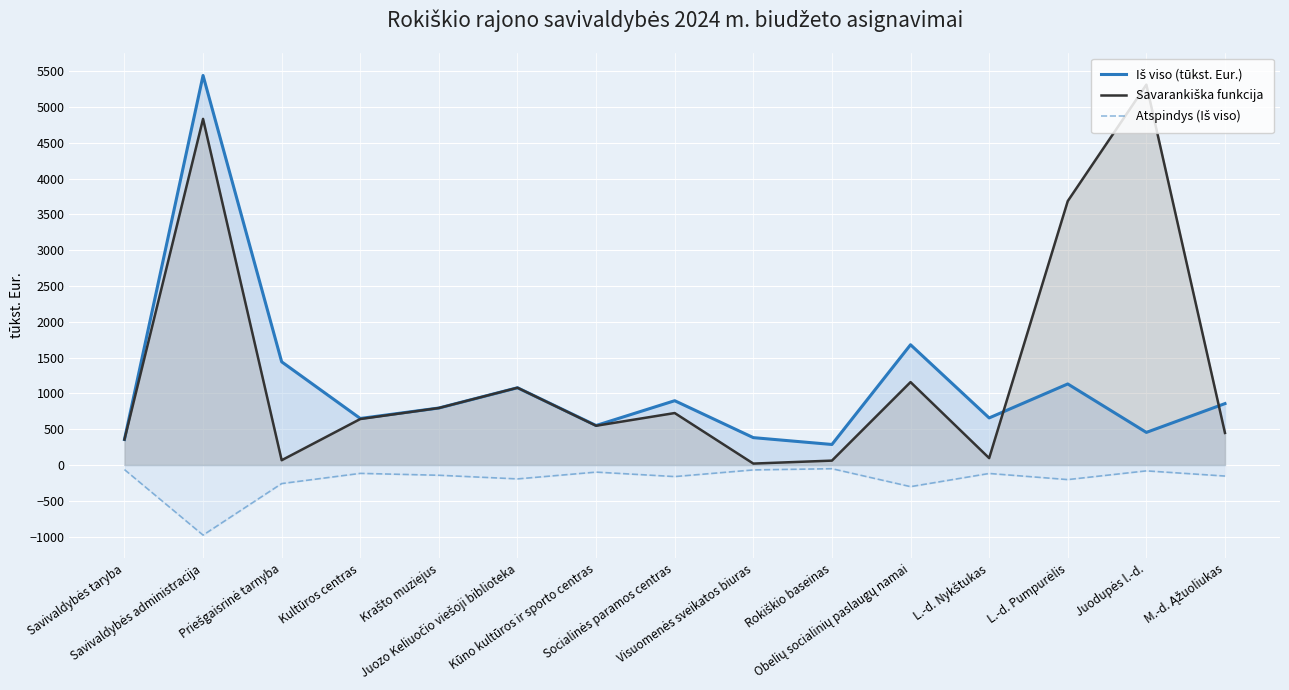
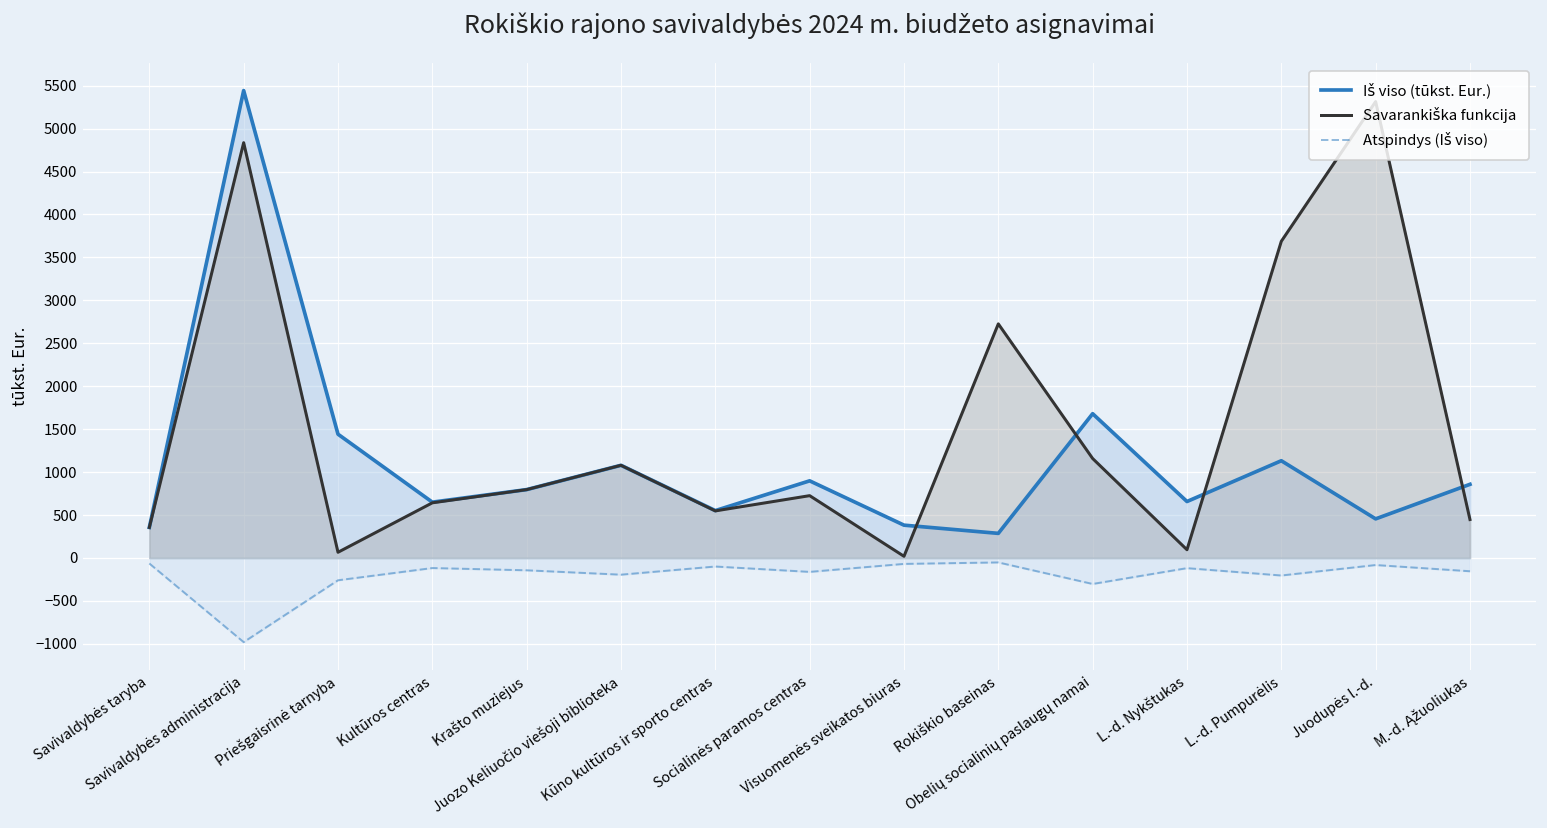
Savarankiška funkcija, Rokiškio baseinas: 100 -> 2700
